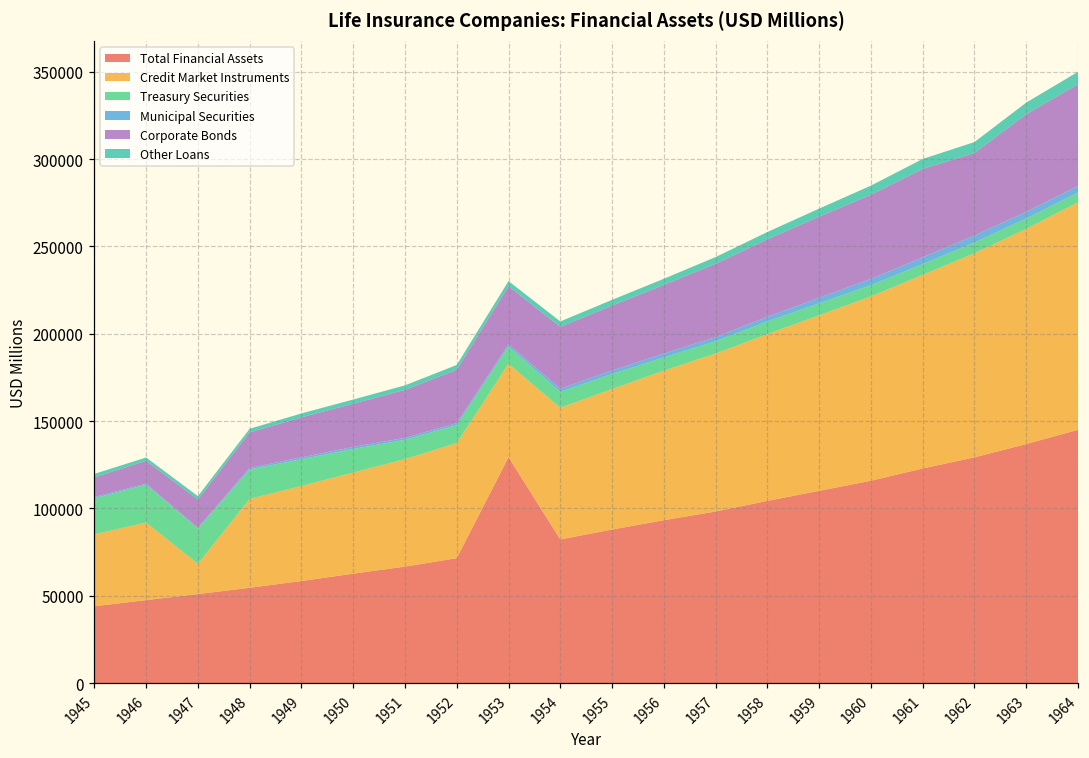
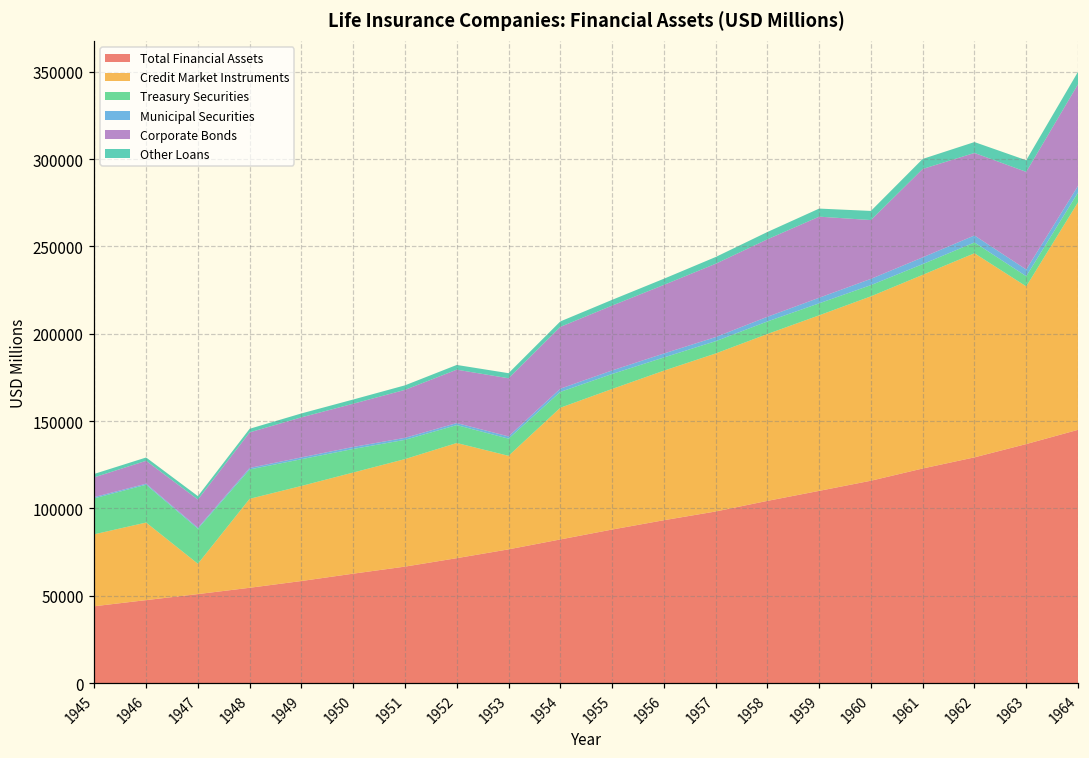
Total Financial Assets, 1953: 129000 -> 77000
Corporate Bonds, 1960: 48000 -> 34000
Credit Market Instruments, 1963: 123000 -> 90000
